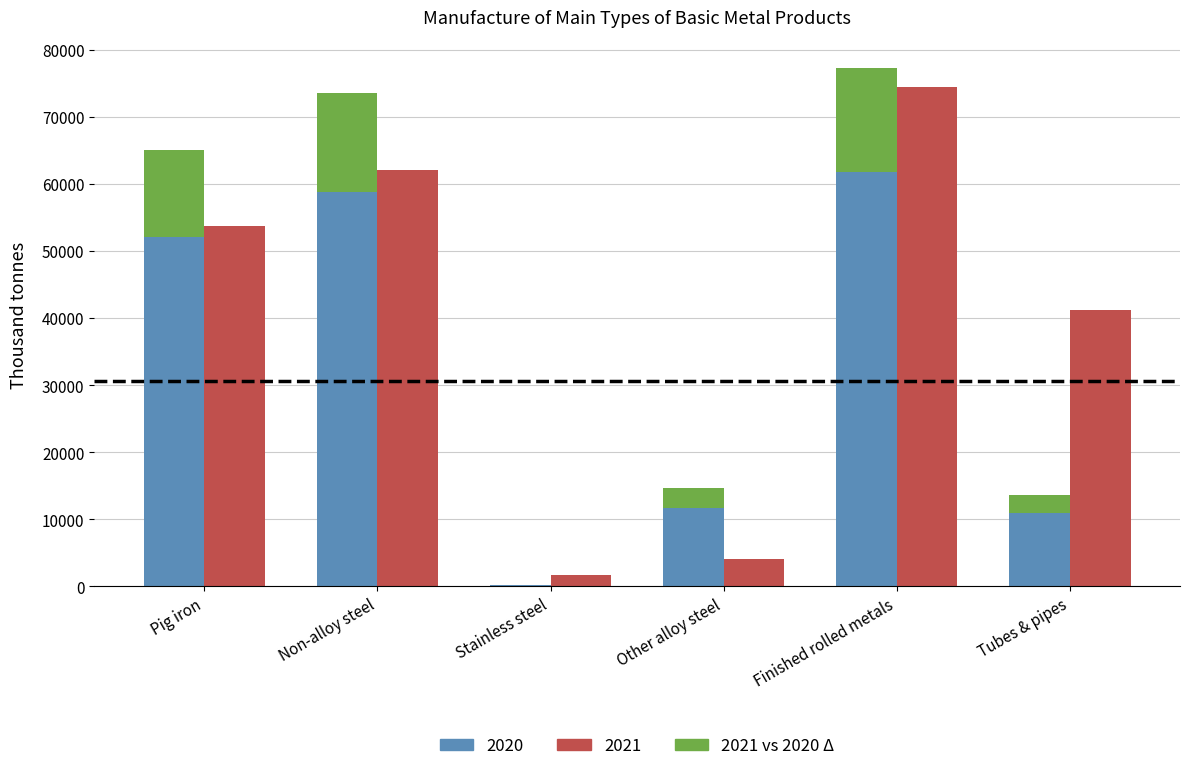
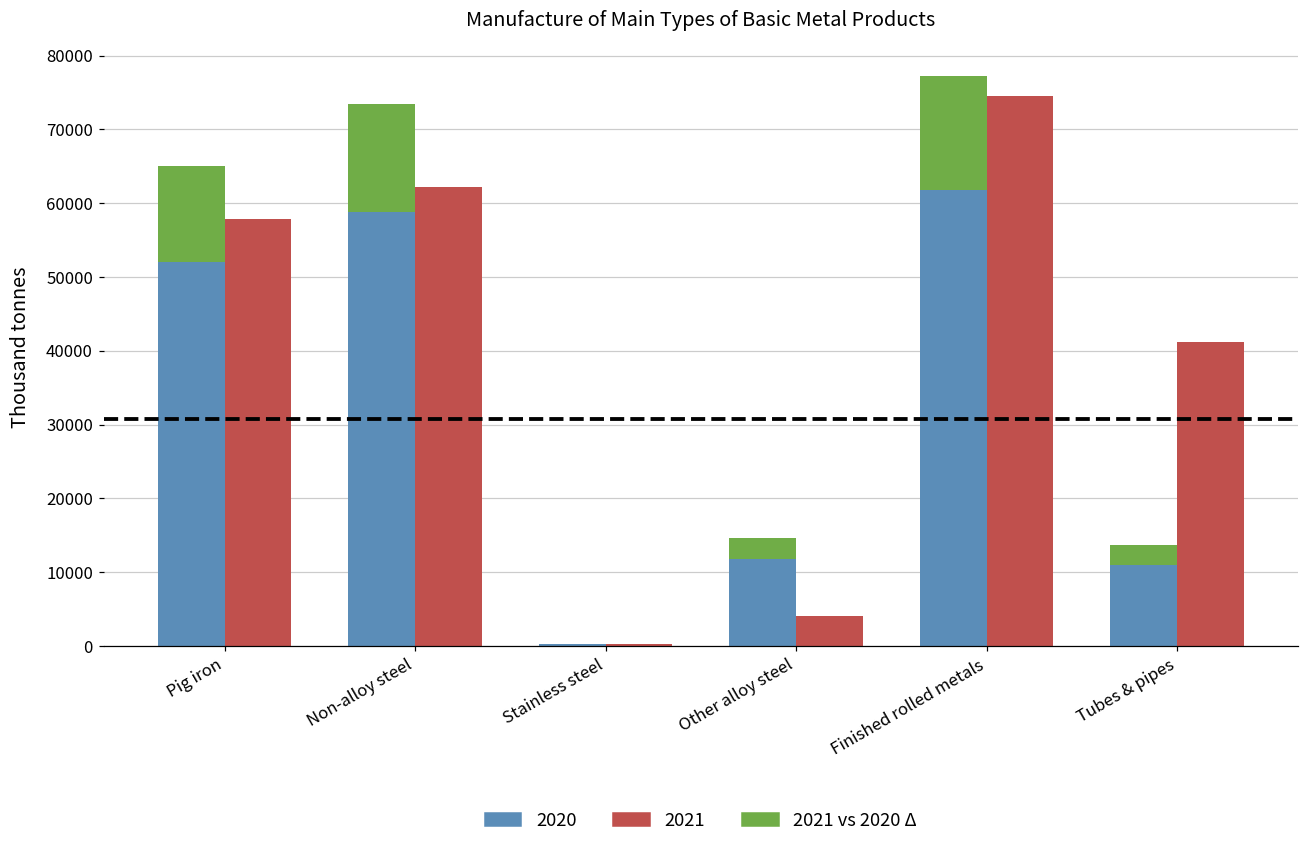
2021, Pig iron: 54000 -> 58000
2021, Stainless steel: 2000 -> 0
